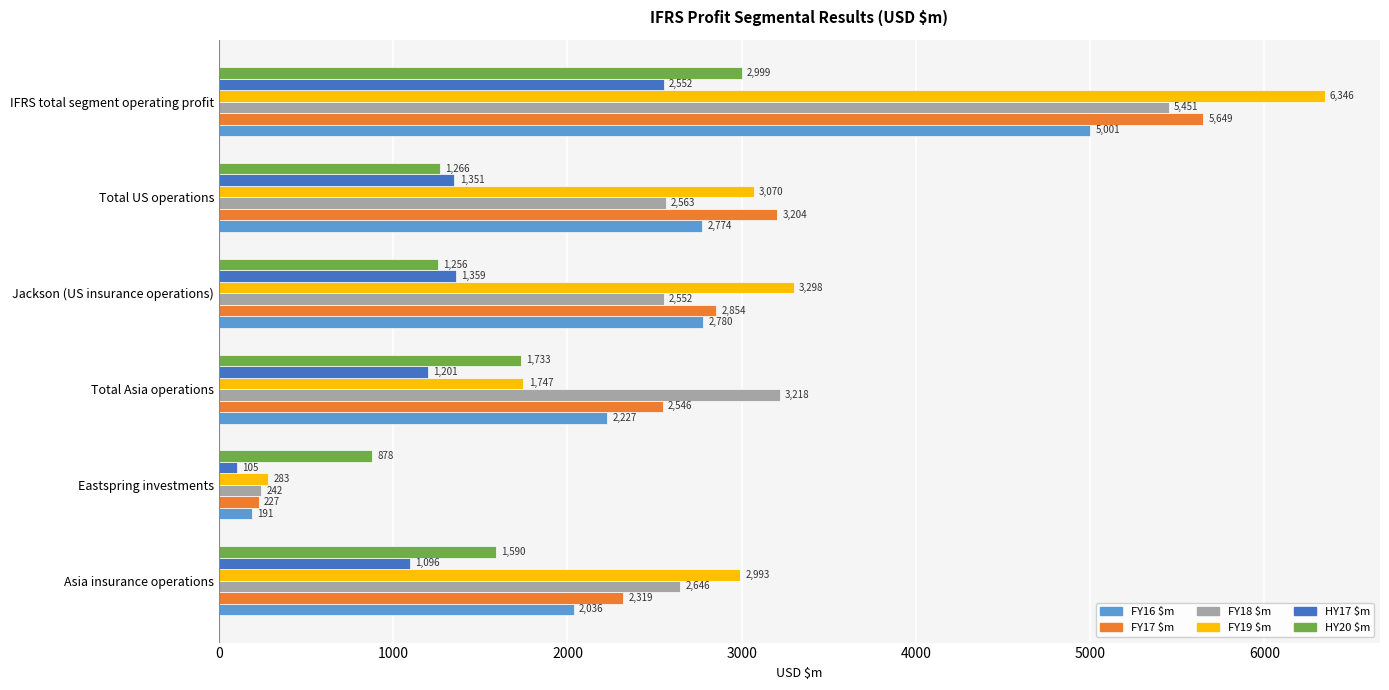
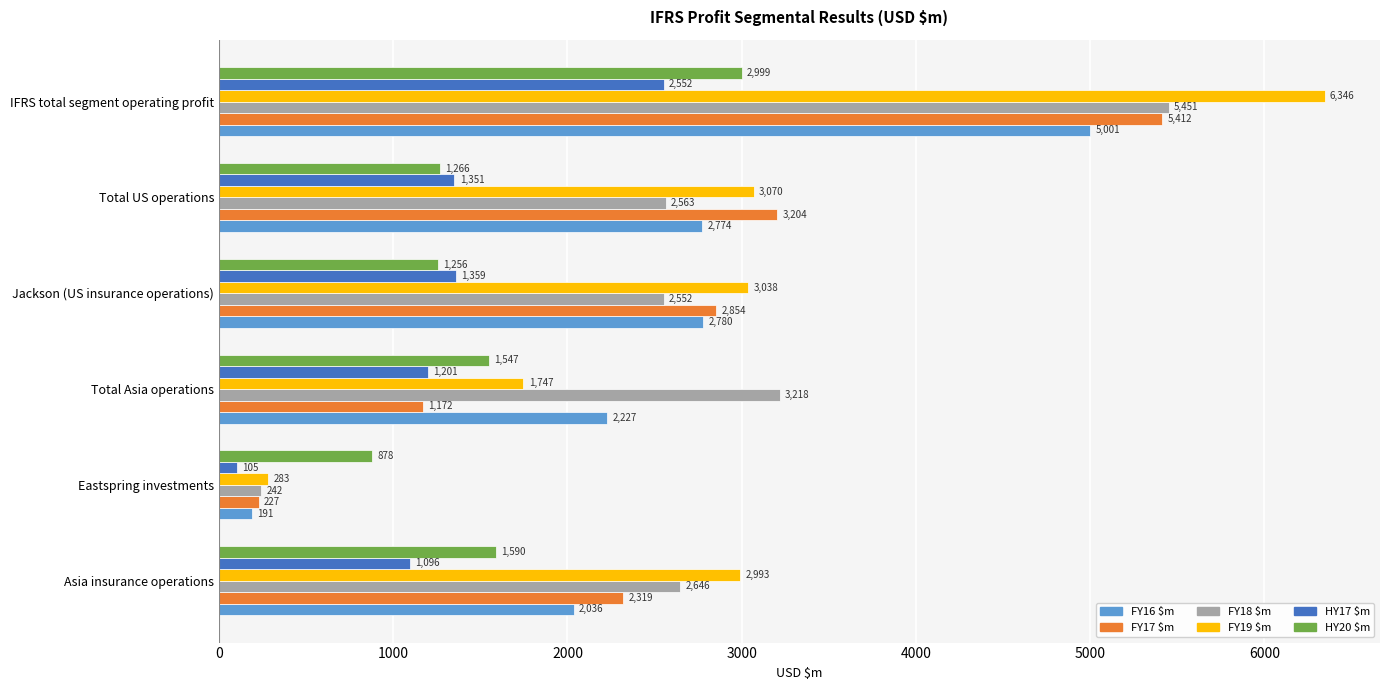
FY17 $m, IFRS total segment operating profit: 5,649 -> 5,412
FY19 $m, Jackson (US insurance operations): 3,298 -> 3,038
HY20 $m, Total Asia operations: 1,733 -> 1,547
FY17 $m, Total Asia operations: 2,546 -> 1,172
